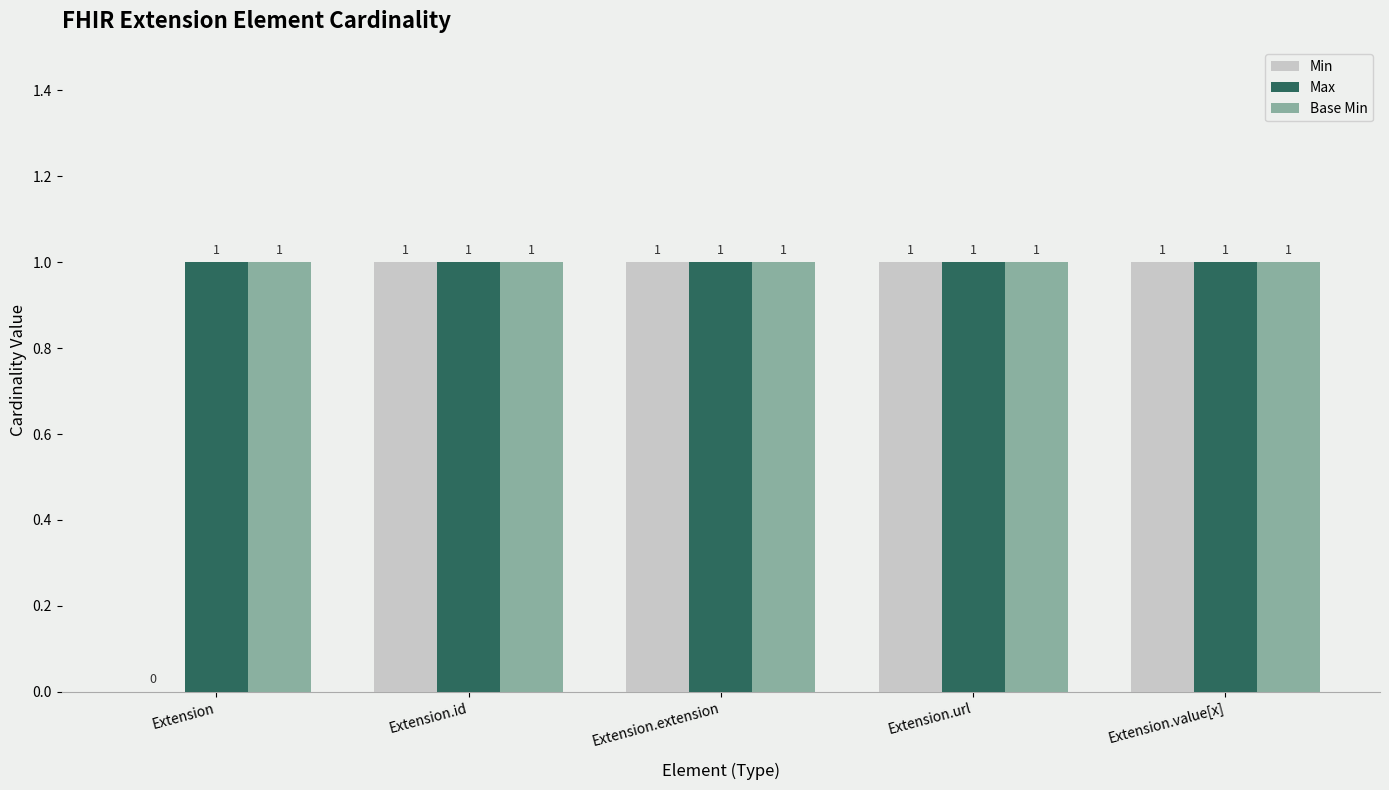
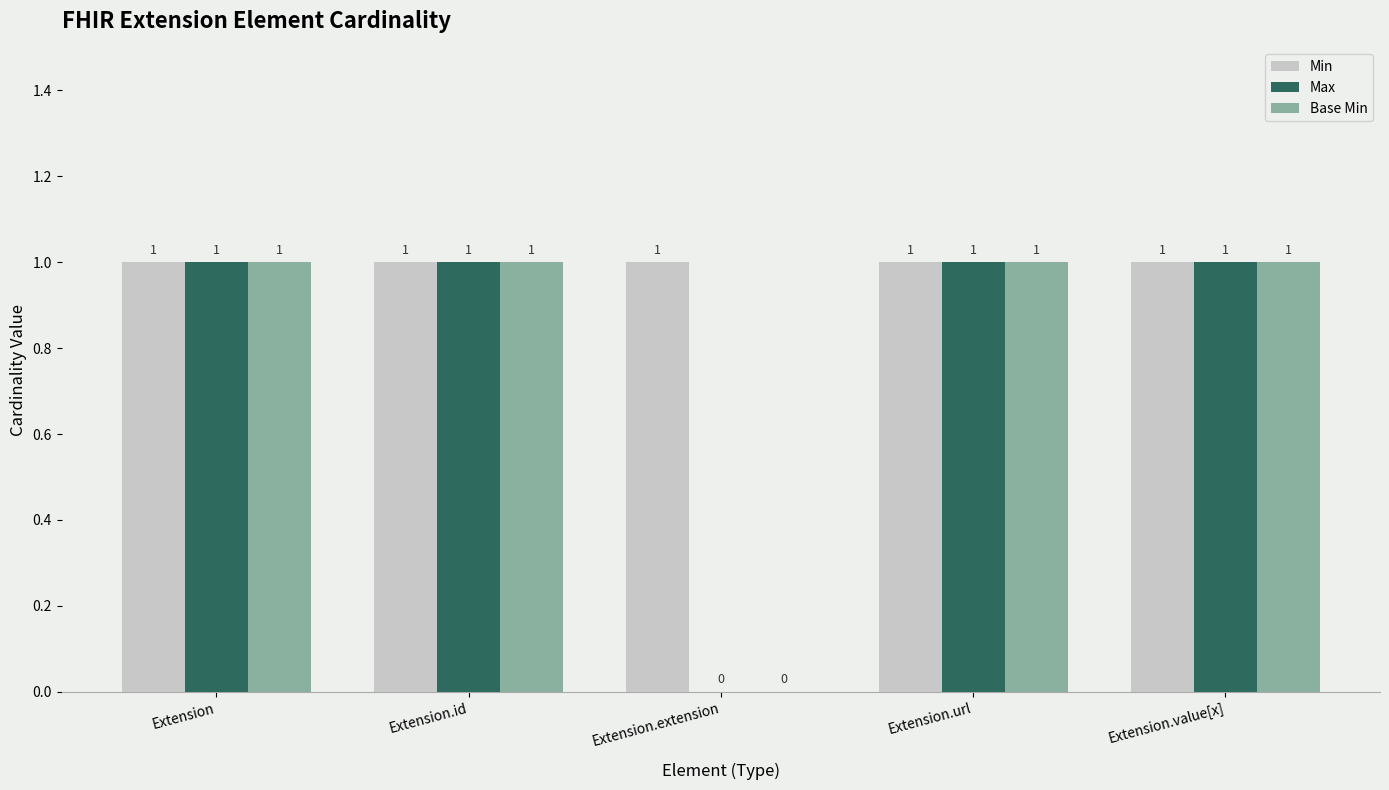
Min, Extension: 0 -> 1
Max, Extension.extension: 1 -> 0
Base Min, Extension.extension: 1 -> 0
